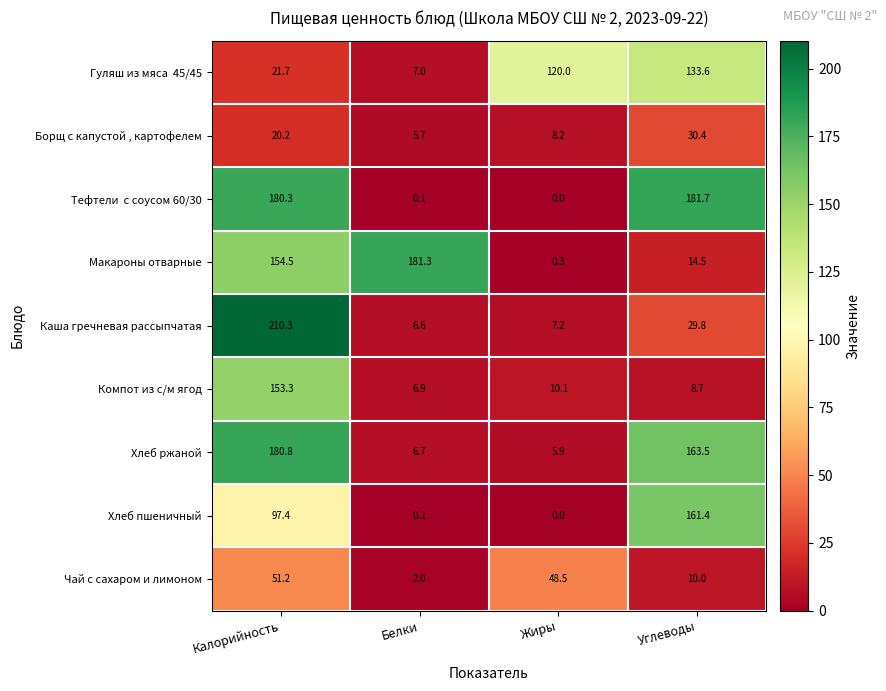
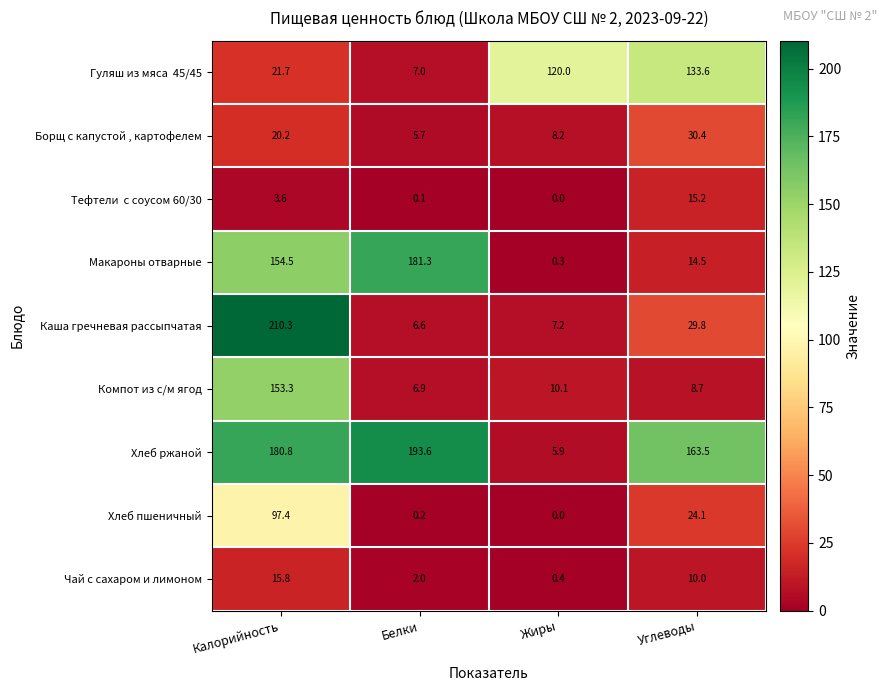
Тефтели с соусом 60/30, Калорийность: 180.3 -> 3.6
Тефтели с соусом 60/30, Углеводы: 181.7 -> 15.2
Хлеб ржаной, Белки: 6.7 -> 193.6
Хлеб пшеничный, Углеводы: 161.4 -> 24.1
Чай с сахаром и лимоном, Калорийность: 51.2 -> 15.8
Чай с сахаром и лимоном, Жиры: 48.5 -> 0.4
